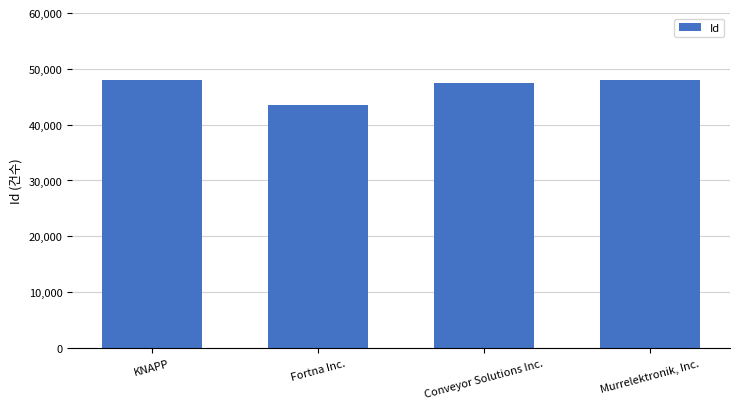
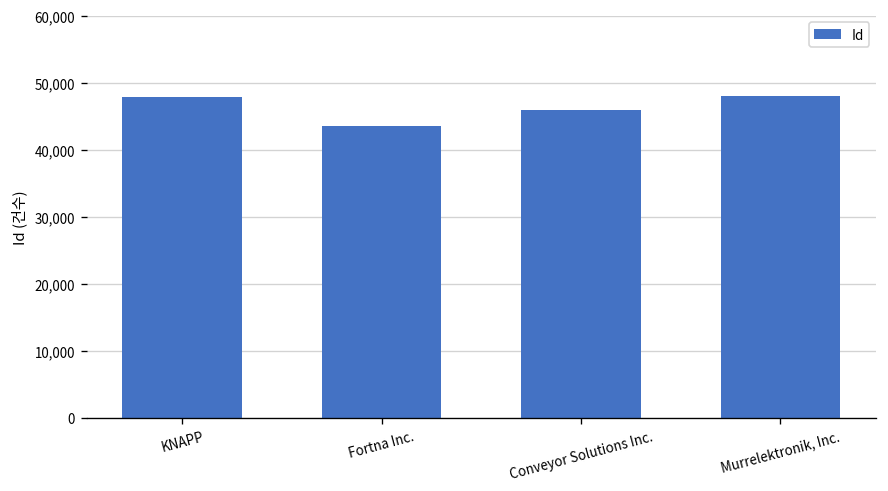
Conveyor Solutions Inc.: 47,000 -> 46,000
